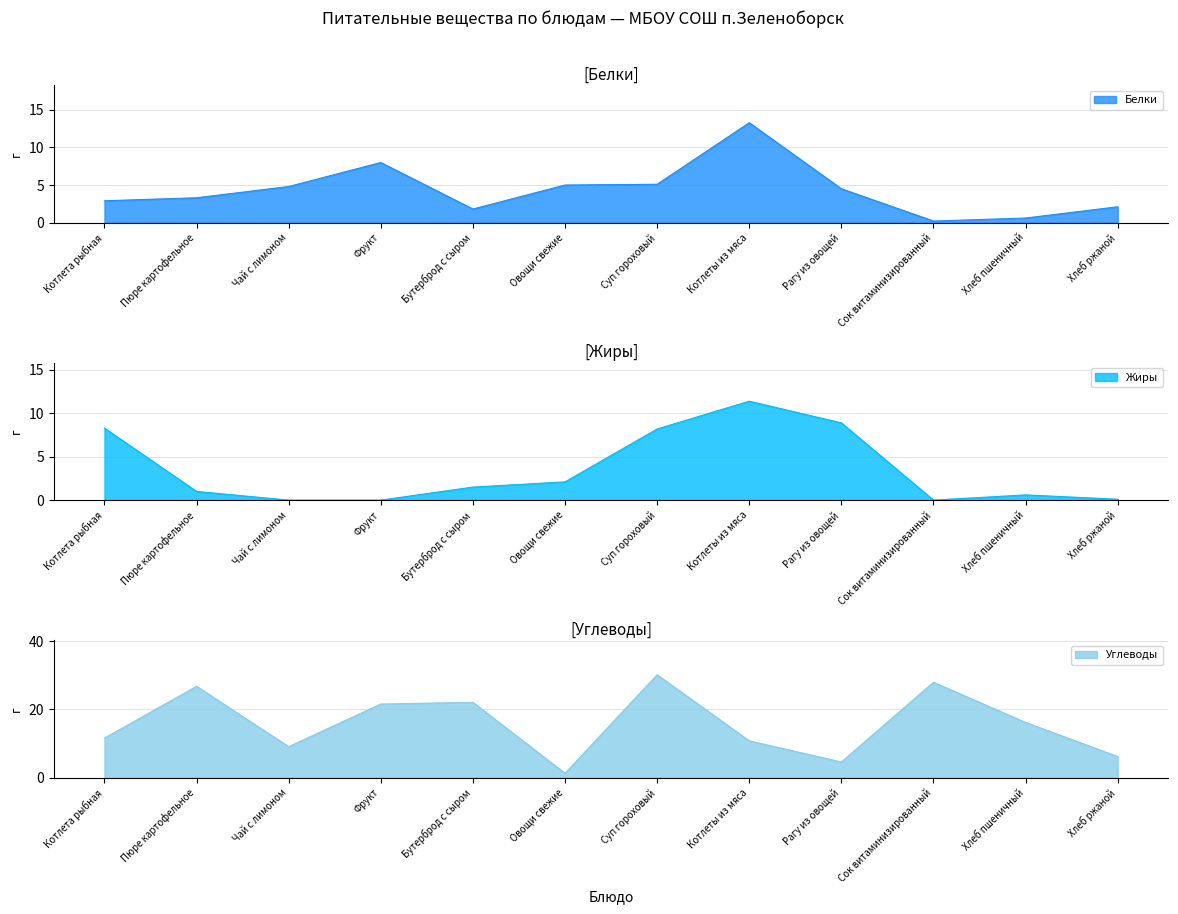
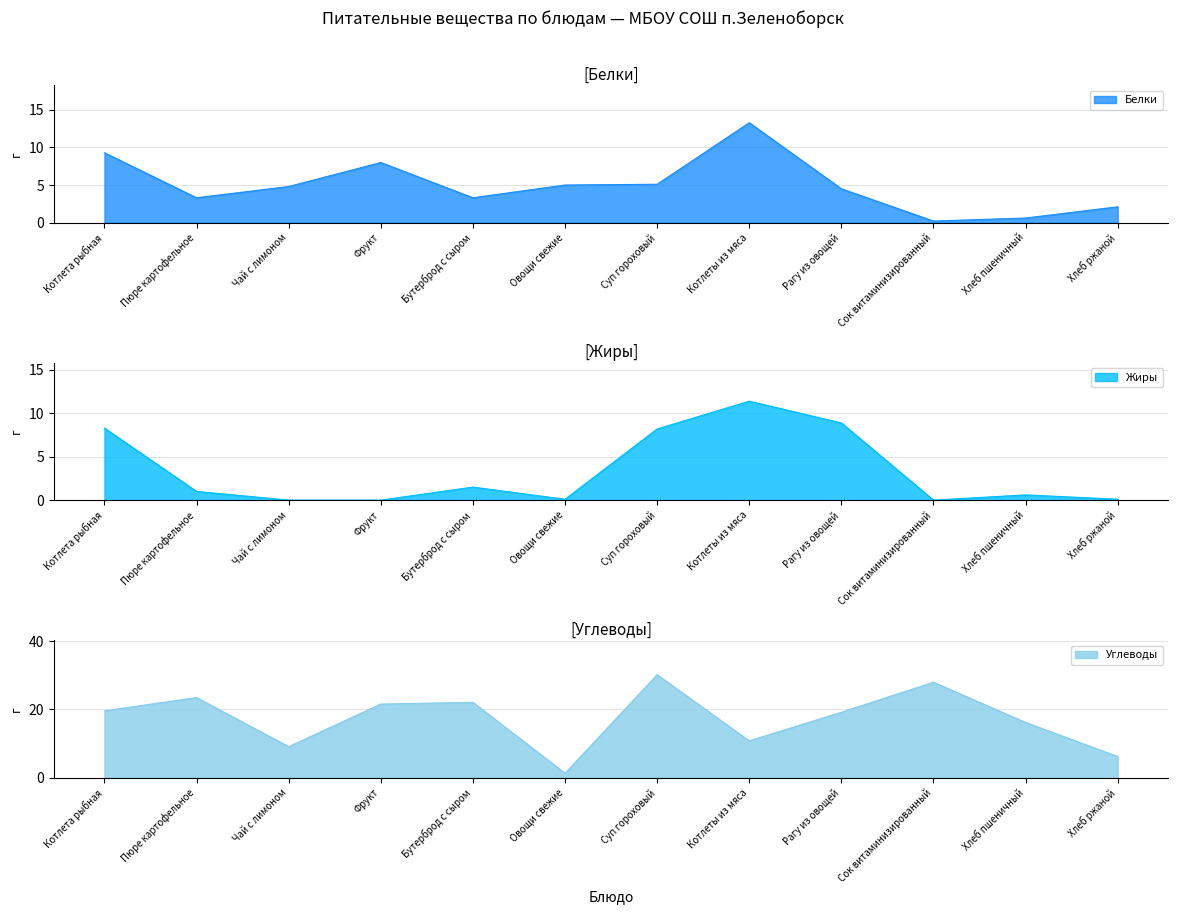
[Белки], Котлета рыбная: 3 -> 9
[Белки], Бутерброд с сыром: 2 -> 3
[Жиры], Овощи свежие: 2 -> 0
[Углеводы], Котлета рыбная: 12 -> 20
[Углеводы], Пюре картофельное: 27 -> 24
[Углеводы], Рагу из овощей: 5 -> 19
